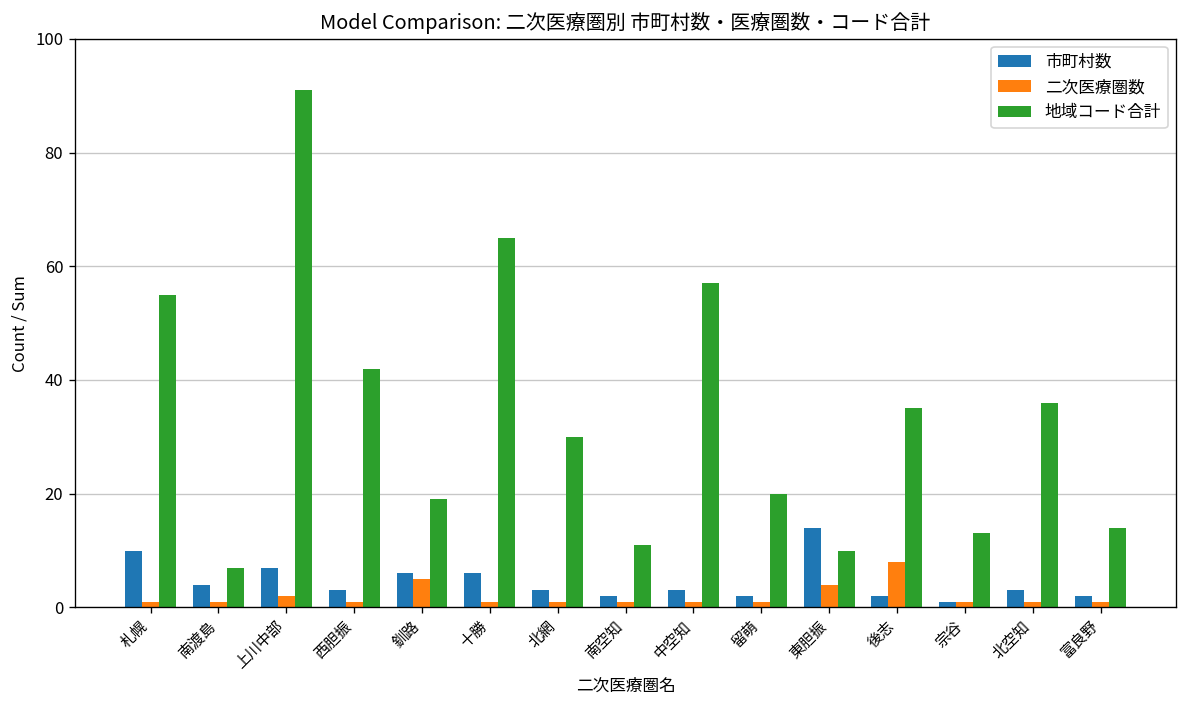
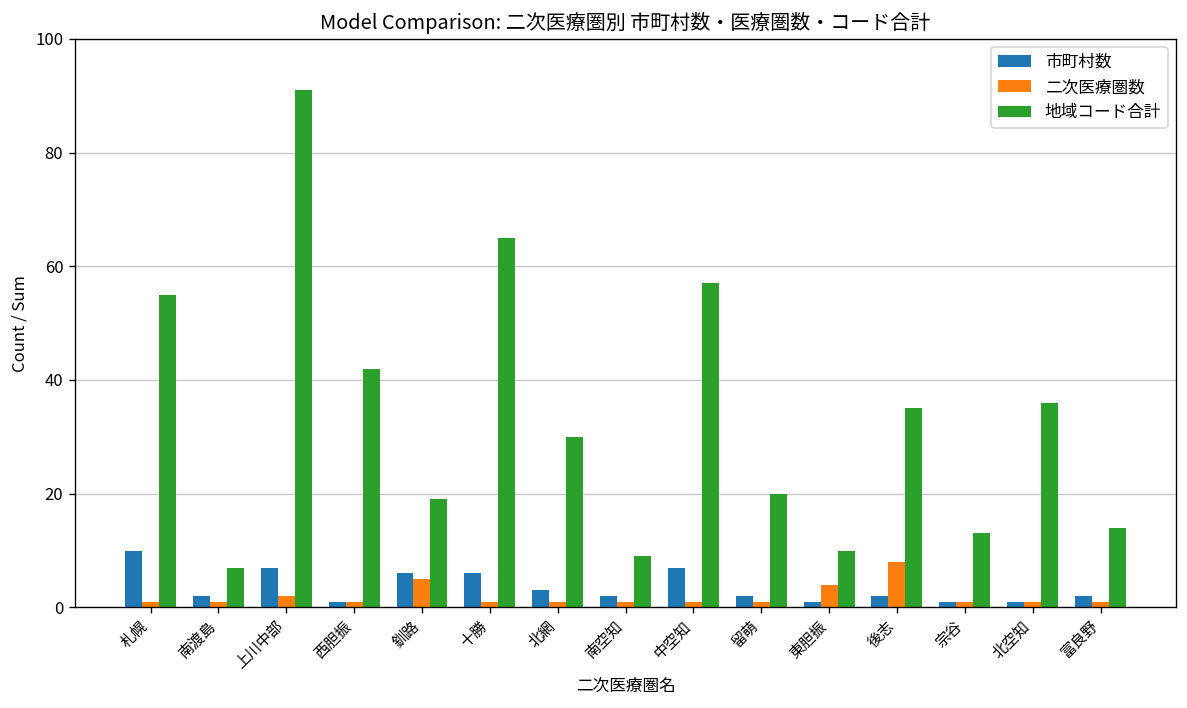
市町村数, 南渡島: 4 -> 2
市町村数, 西胆振: 3 -> 1
地域コード合計, 南空知: 11 -> 9
市町村数, 中空知: 3 -> 7
市町村数, 東胆振: 14 -> 1
市町村数, 北空知: 3 -> 1
